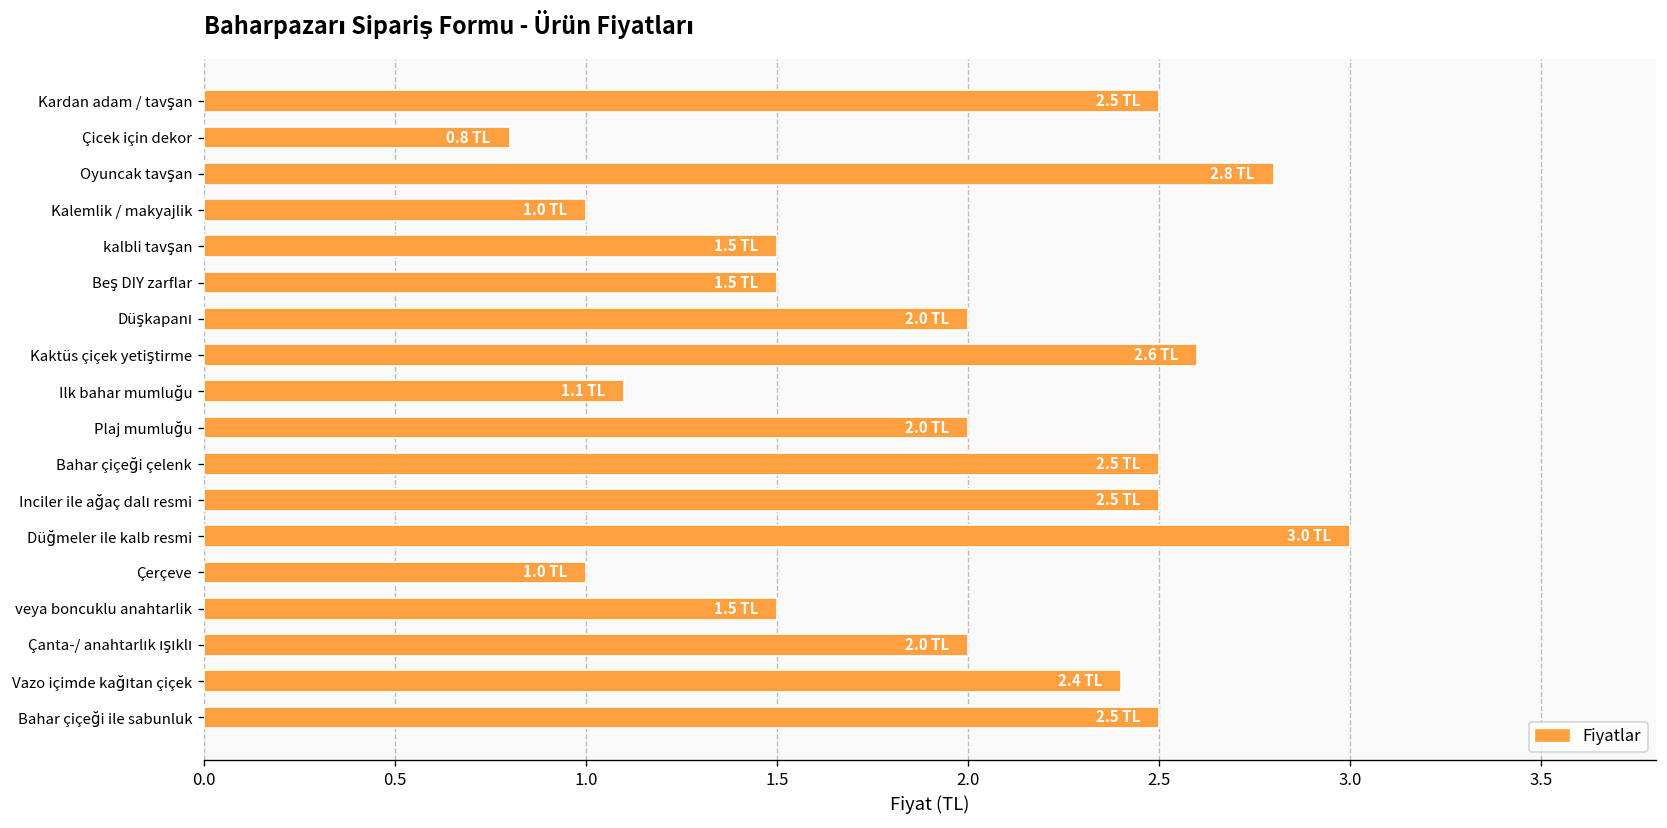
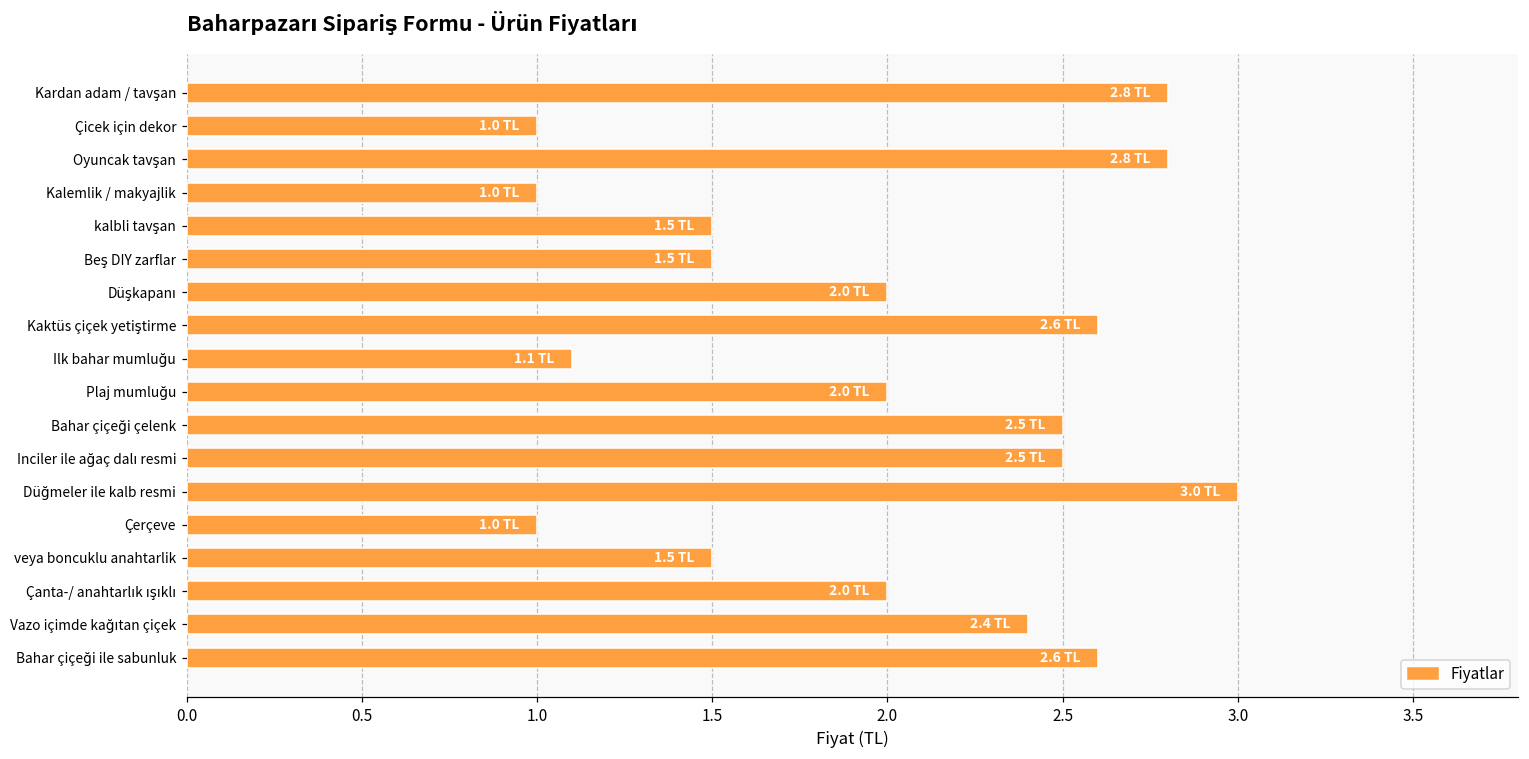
Kardan adam / tavşan: 2.5 -> 2.8
Çicek için dekor: 0.8 -> 1.0
Bahar çiçeği ile sabunluk: 2.5 -> 2.6
